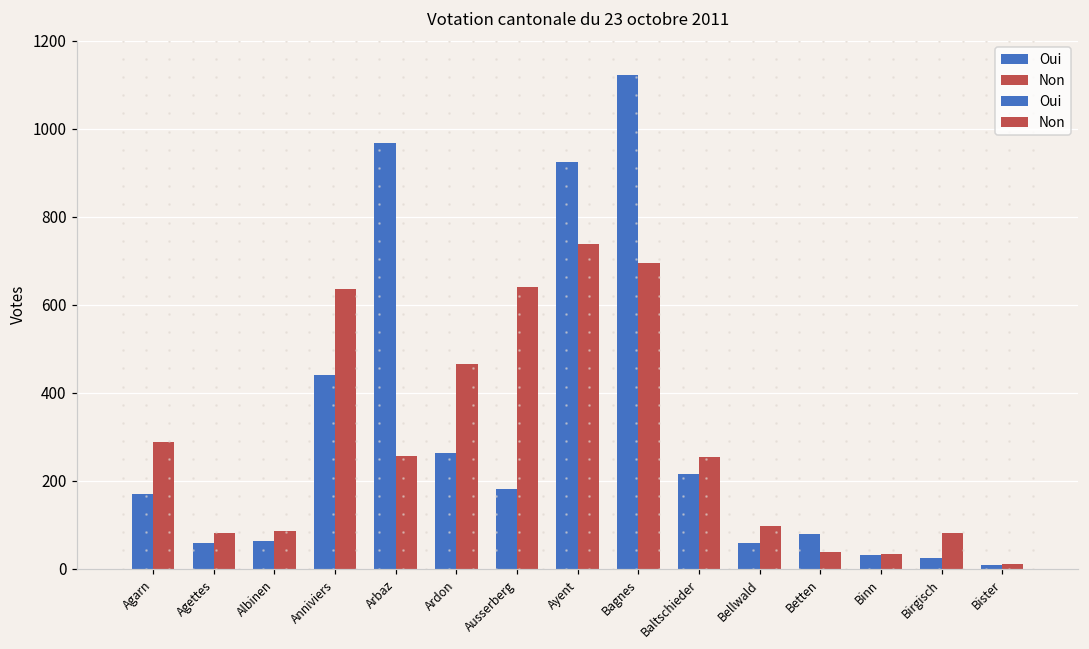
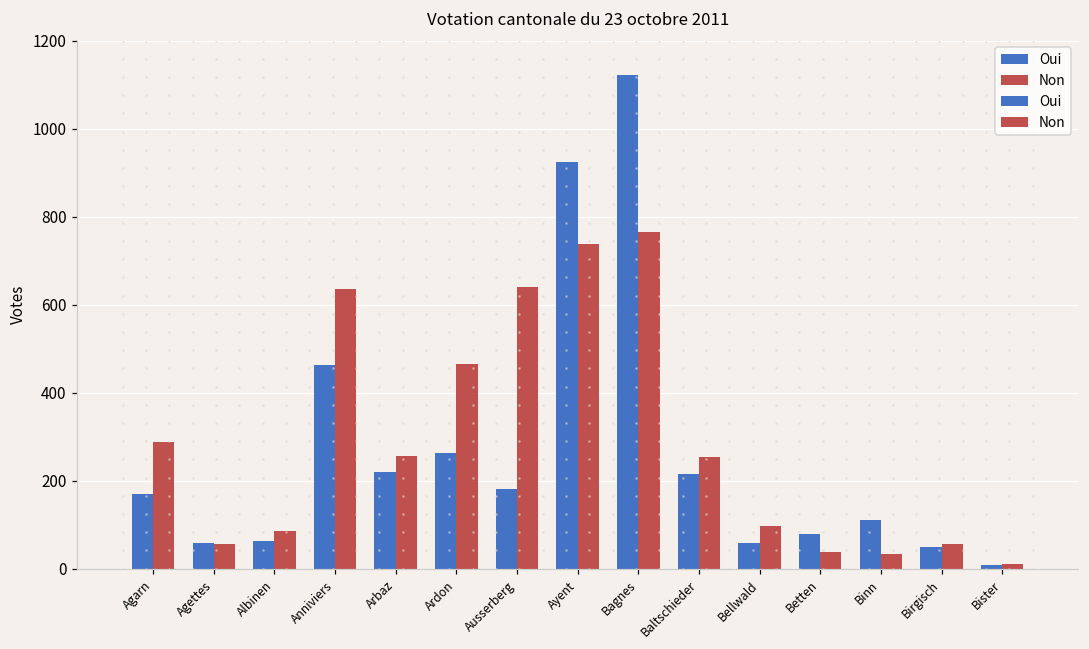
Non, Agettes: 80 -> 60
Oui, Anniviers: 440 -> 460
Oui, Arbaz: 970 -> 220
Non, Bagnes: 690 -> 770
Oui, Binn: 30 -> 110
Oui, Birgisch: 20 -> 50
Non, Birgisch: 80 -> 60
